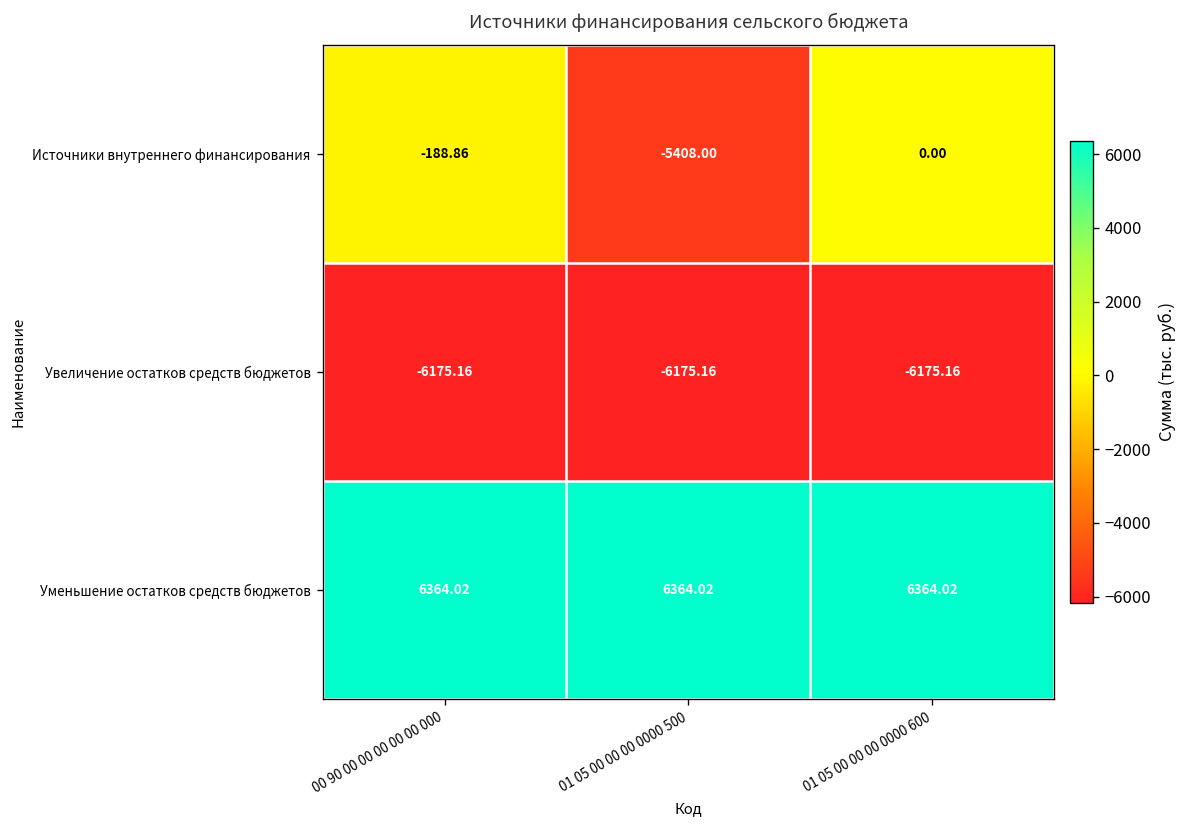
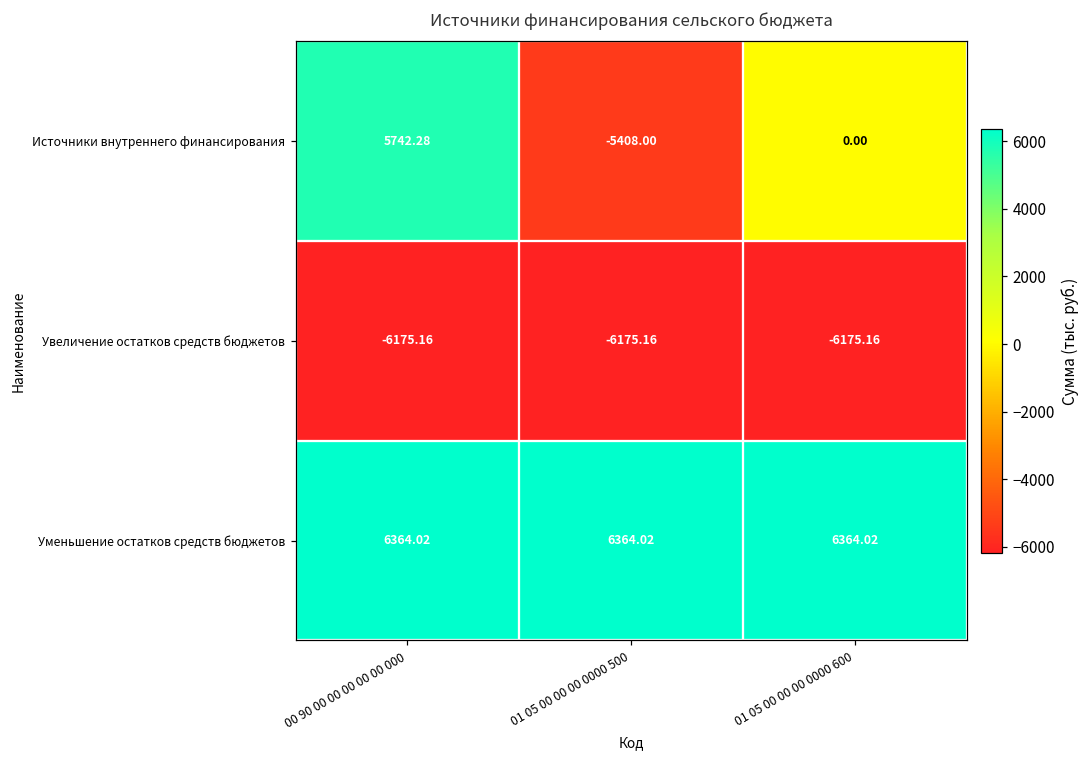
Источники внутреннего финансирования, 00 90 00 00 00 00 00 000: -188.86 -> 5742.28
